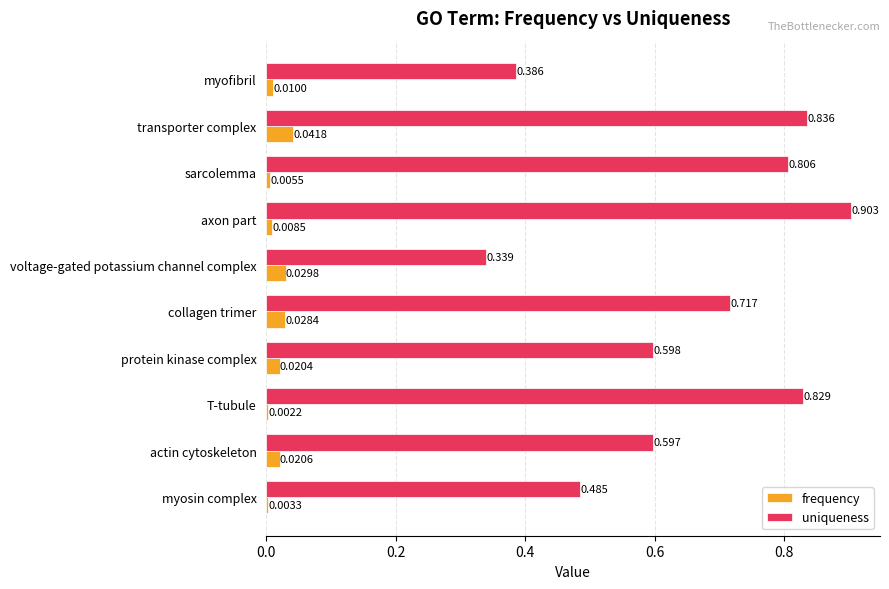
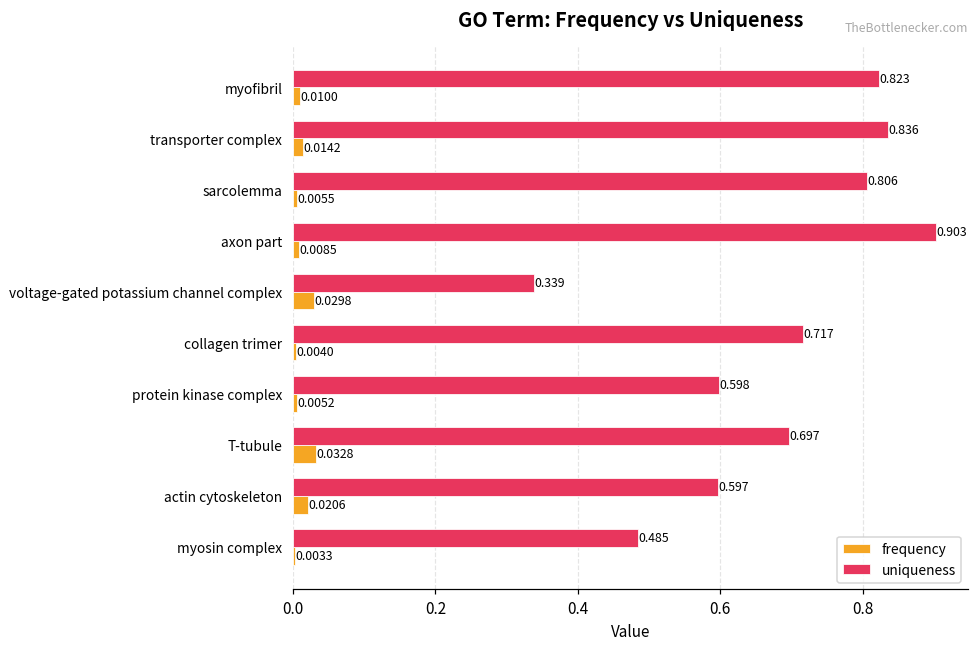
uniqueness, myofibril: 0.386 -> 0.823
frequency, transporter complex: 0.0418 -> 0.0142
frequency, collagen trimer: 0.0284 -> 0.0040
frequency, protein kinase complex: 0.0204 -> 0.0052
uniqueness, T-tubule: 0.829 -> 0.697
frequency, T-tubule: 0.0022 -> 0.0328
